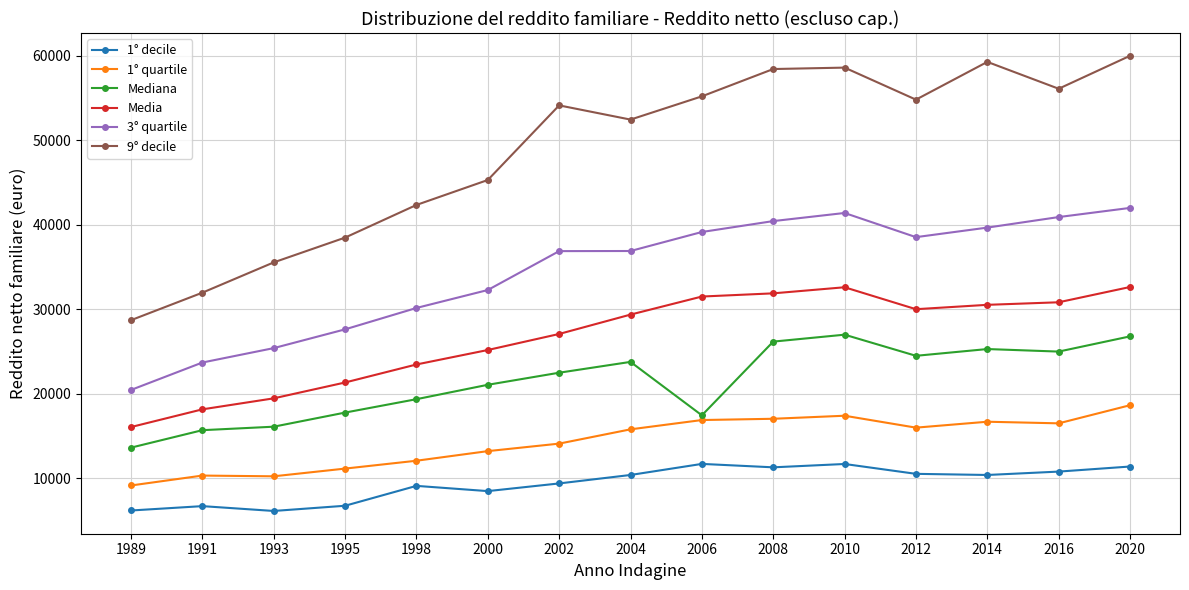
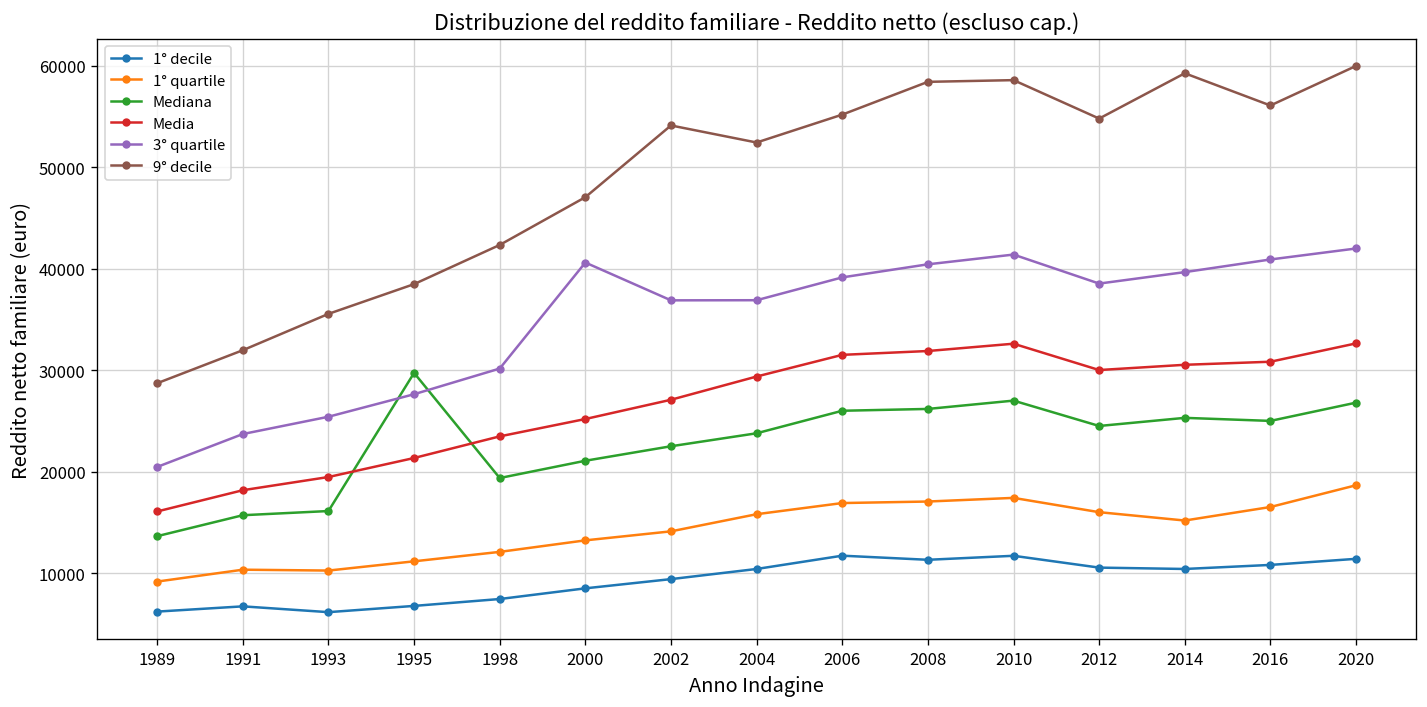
Mediana, 1995: 18000 -> 30000
1° decile, 1998: 9000 -> 7000
3° quartile, 2000: 32000 -> 41000
9° decile, 2000: 45000 -> 47000
Mediana, 2006: 17000 -> 26000
1° quartile, 2014: 17000 -> 15000
